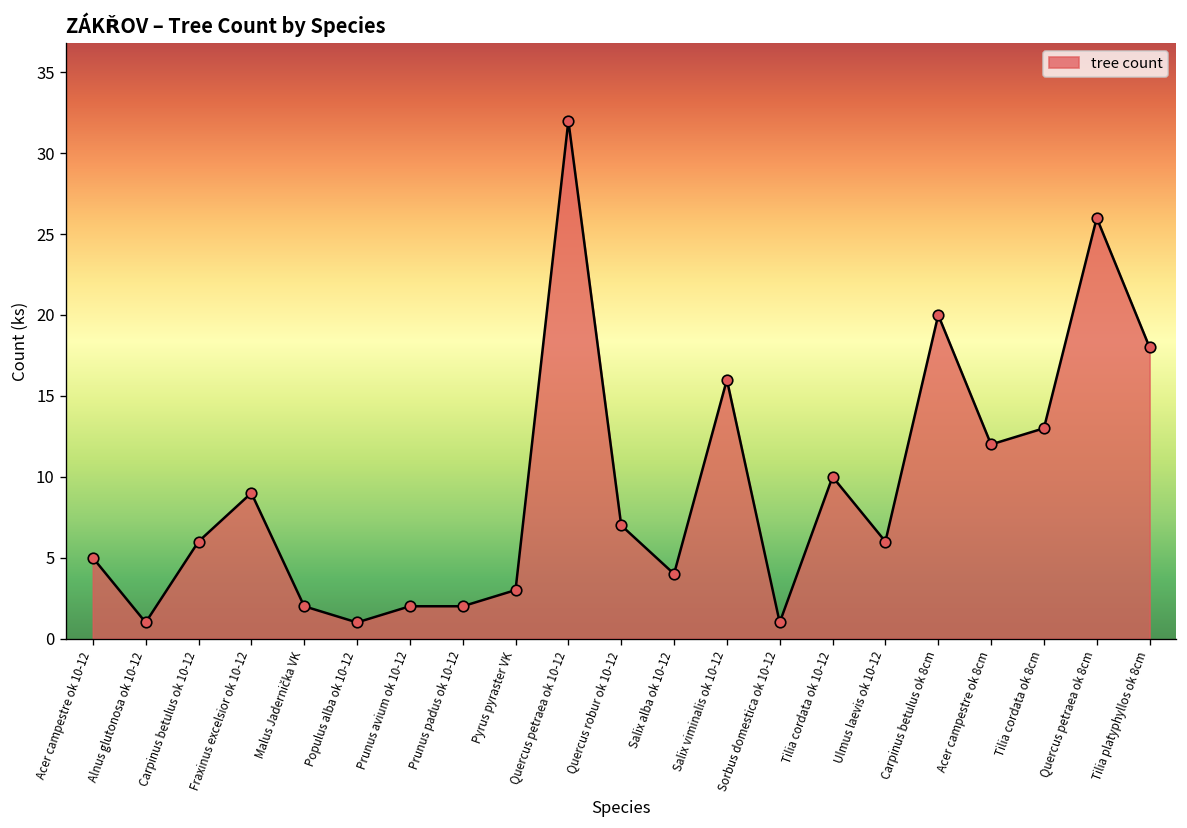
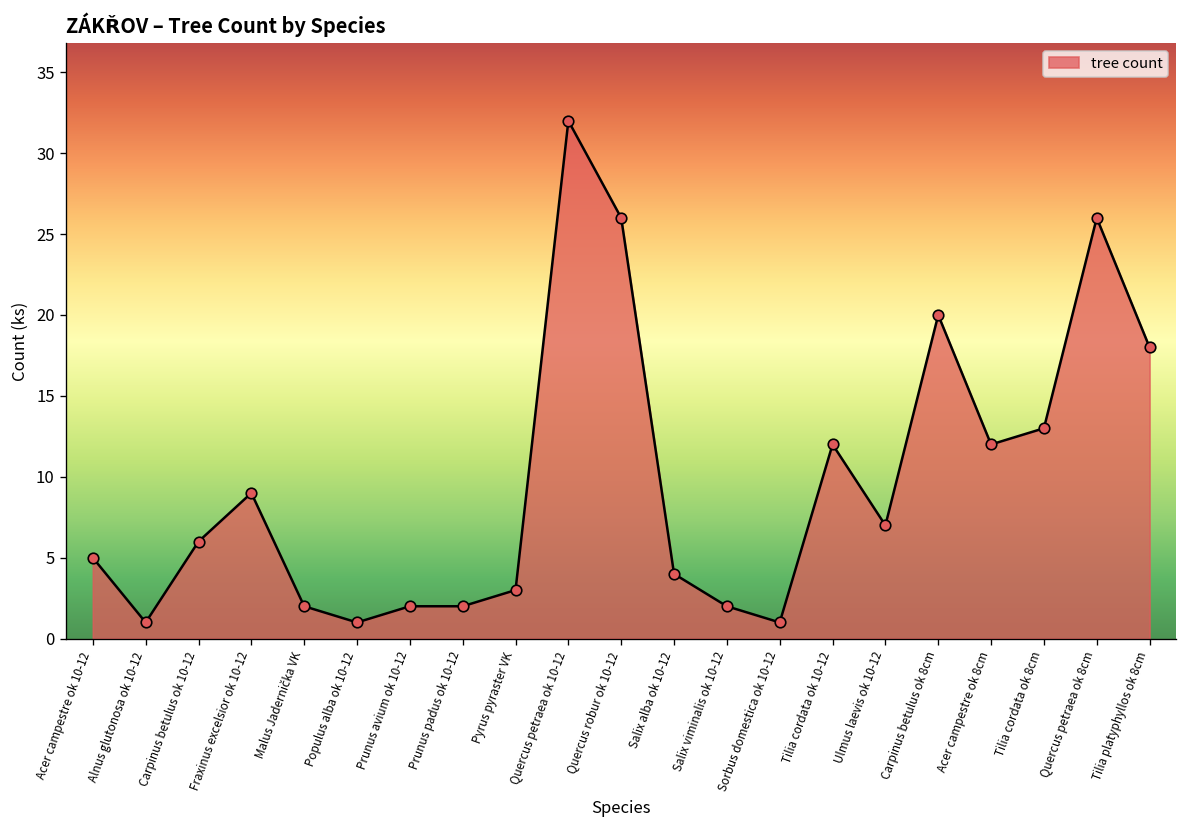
Quercus robur ok 10-12: 7 -> 26
Salix viminalis ok 10-12: 16 -> 2
Tilia cordata ok 10-12: 10 -> 12
Ulmus laevis ok 10-12: 6 -> 7
